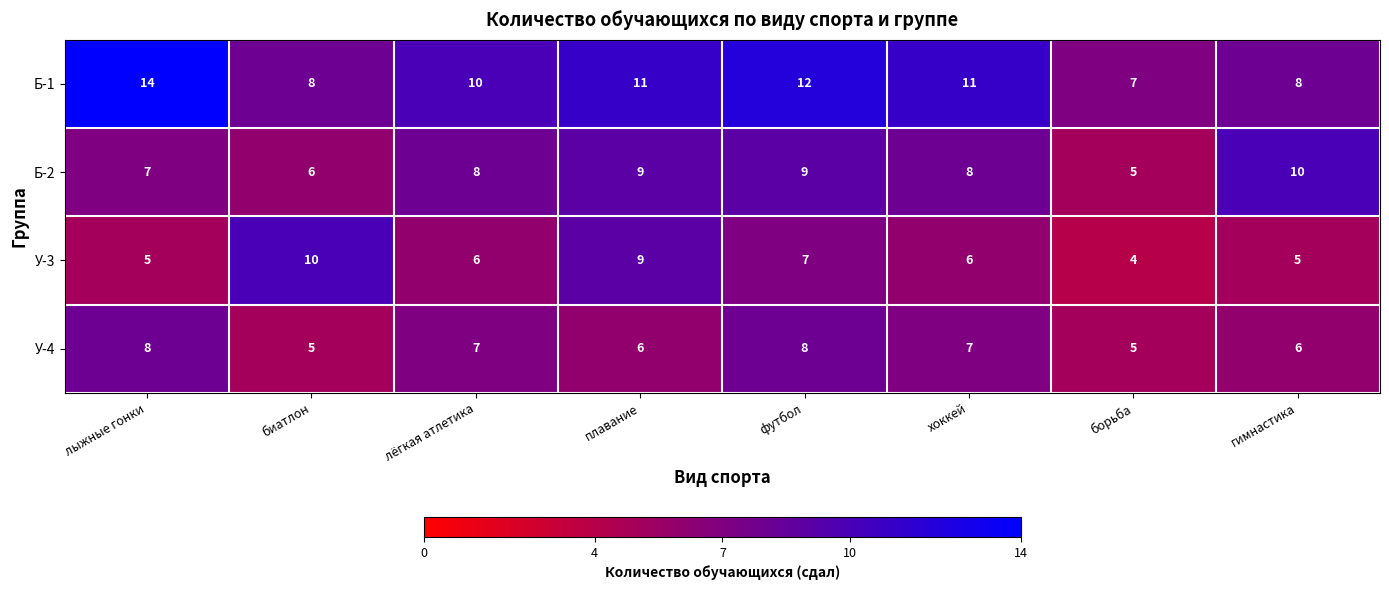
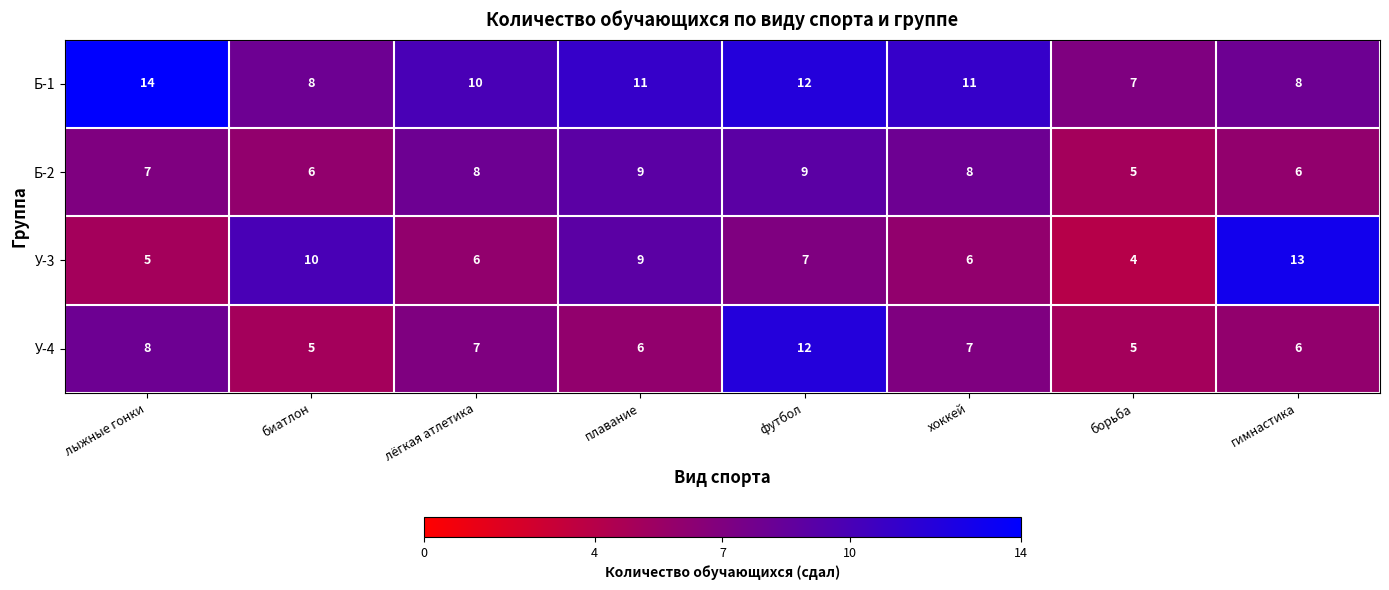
Б-2, гимнастика: 10 -> 6
У-3, гимнастика: 5 -> 13
У-4, футбол: 8 -> 12
